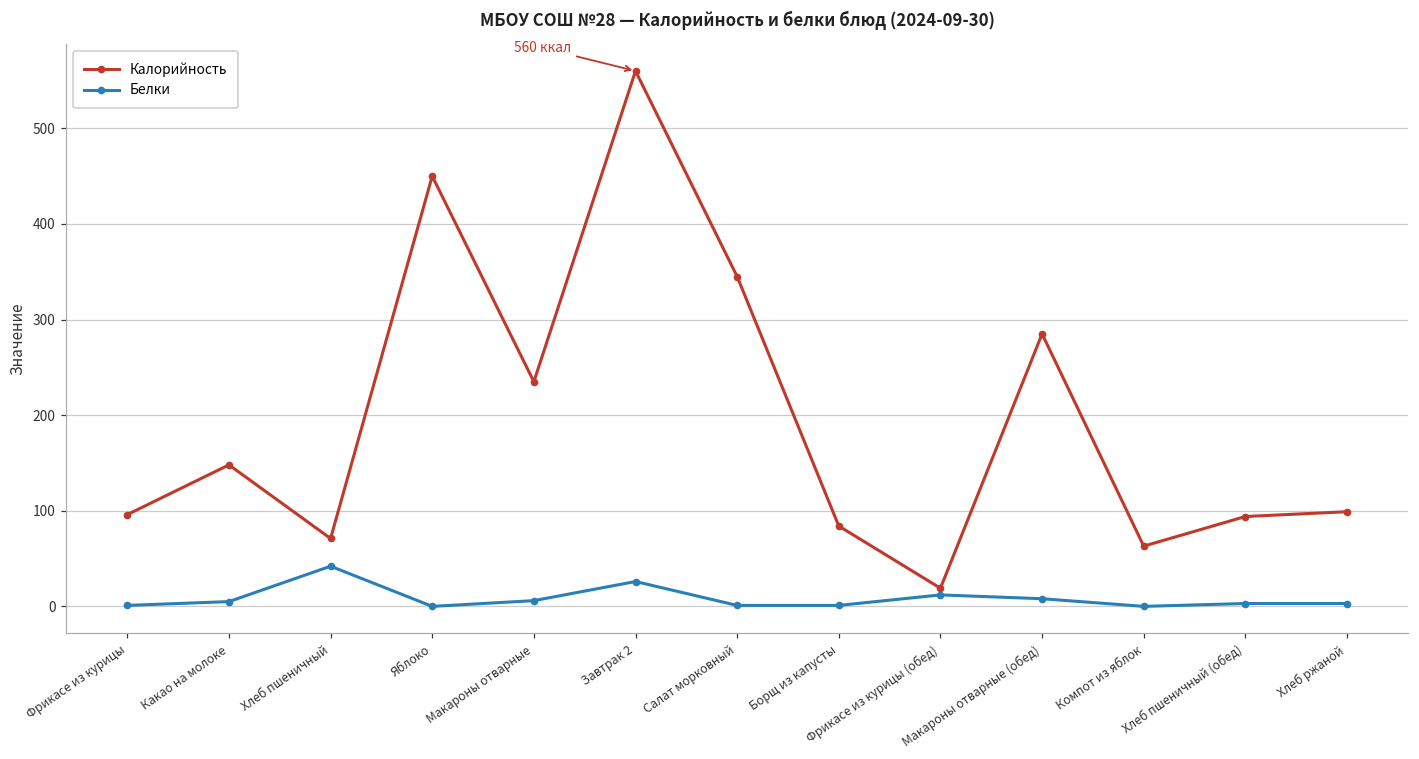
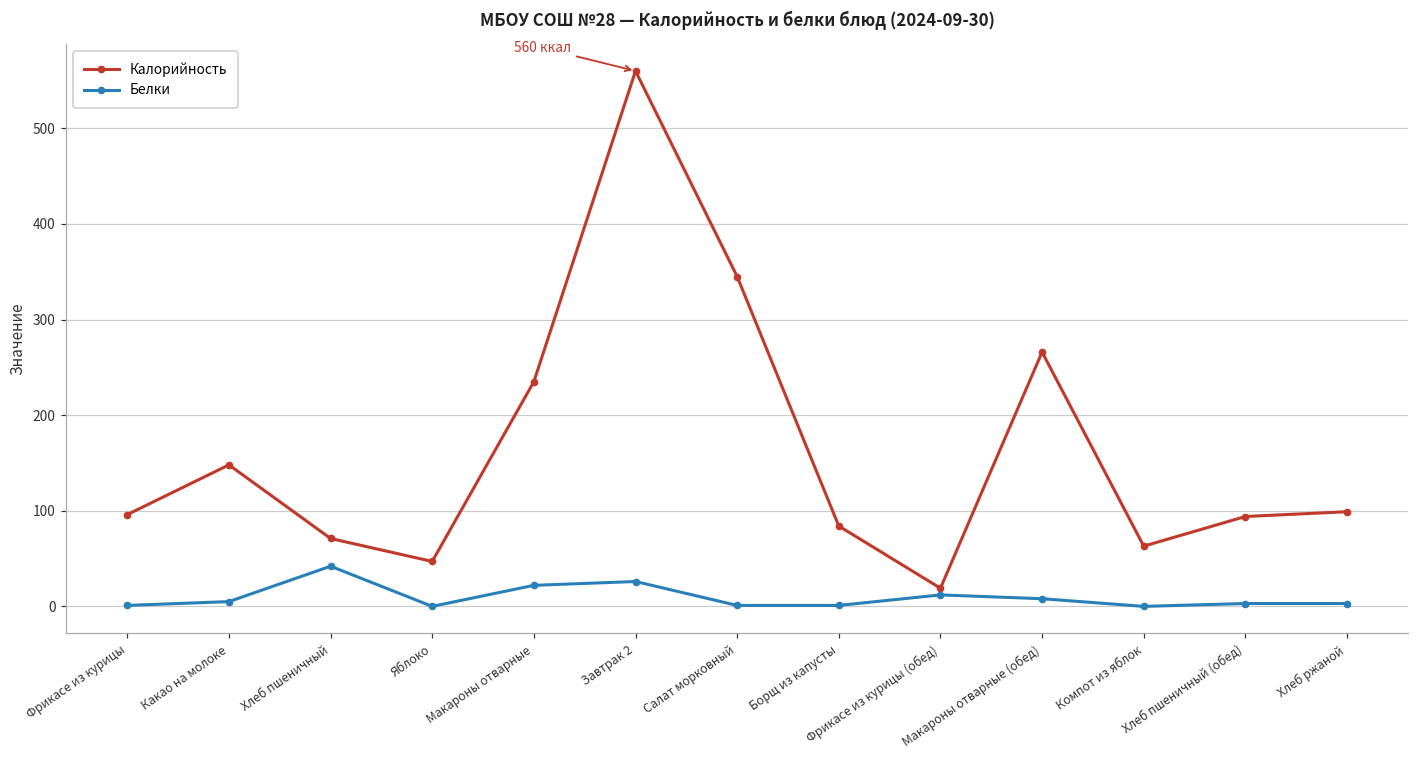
Калорийность, Яблоко: 450 -> 50
Белки, Макароны отварные: 10 -> 20
Калорийность, Макароны отварные (обед): 290 -> 270
